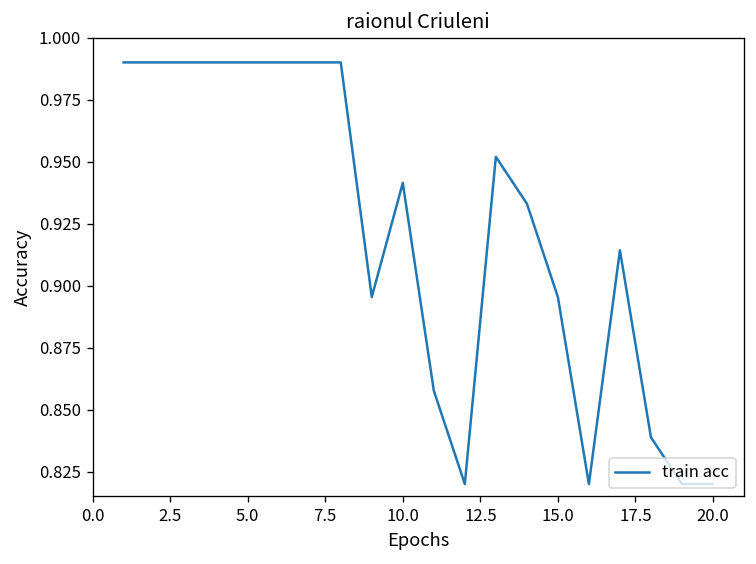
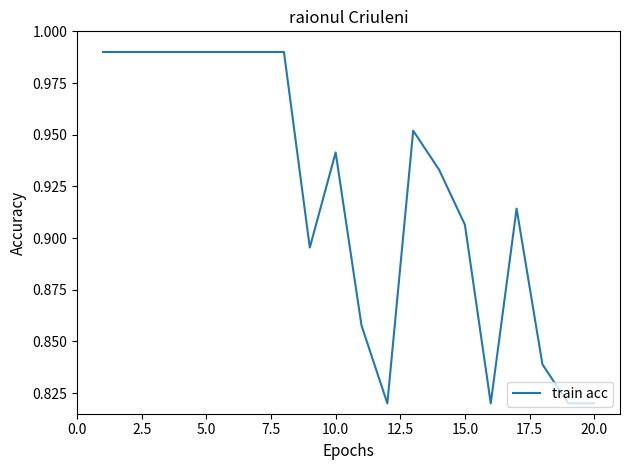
15.0: 0.895 -> 0.906
